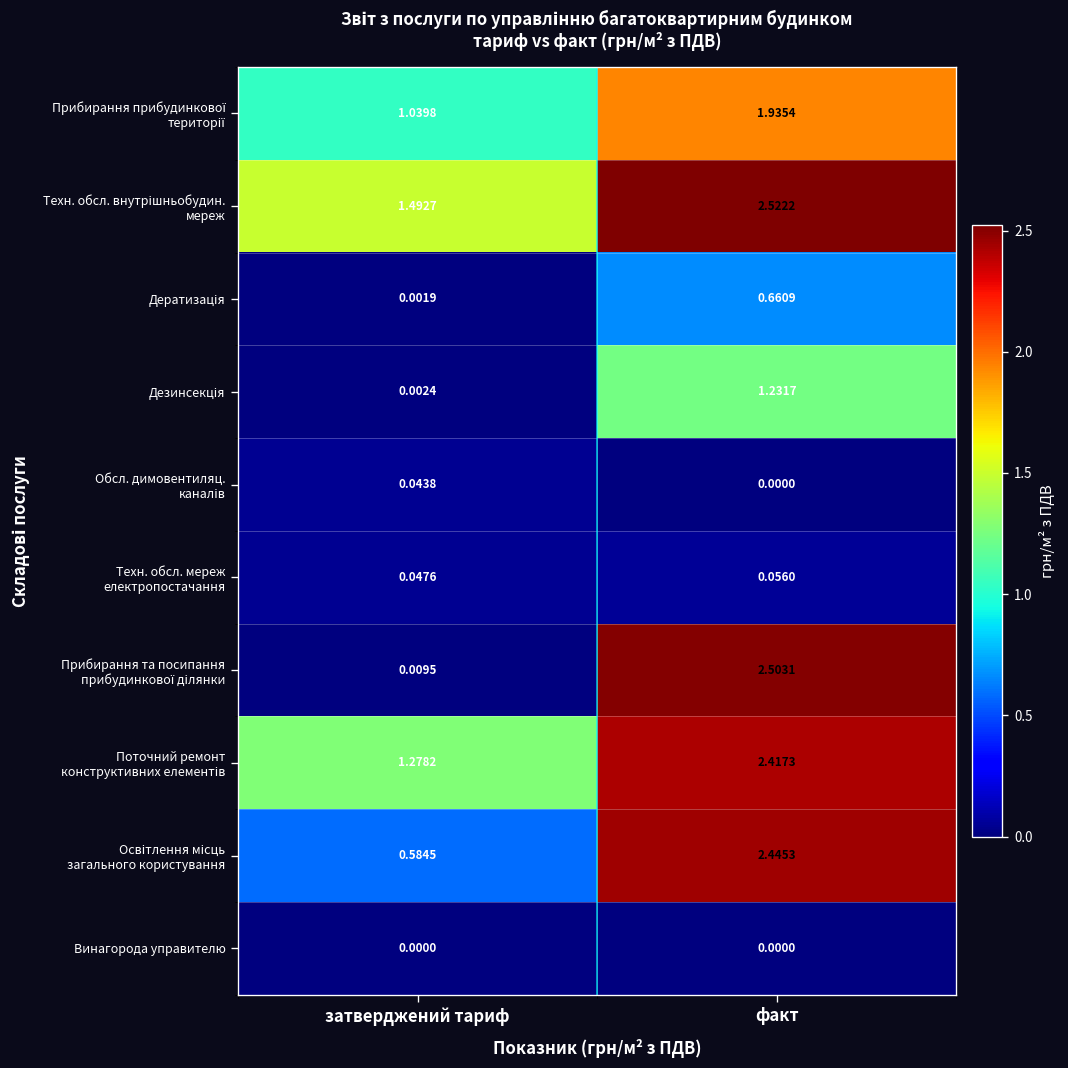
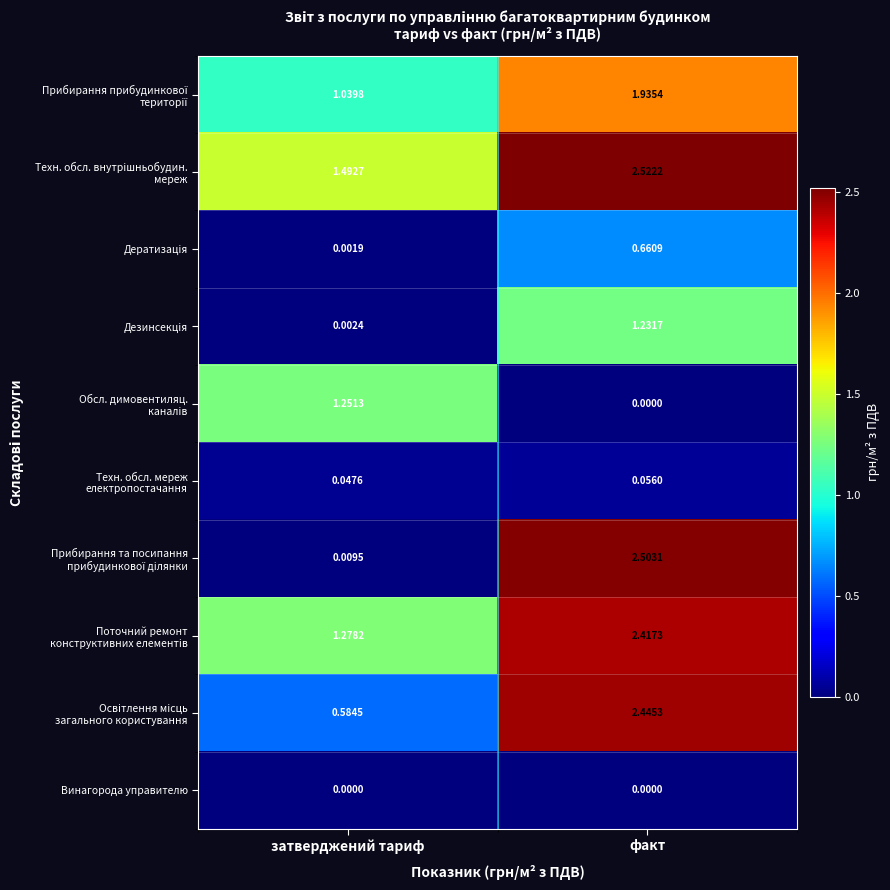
Обсл. димовентиляц. каналів, затверджений тариф: 0.0438 -> 1.2513
